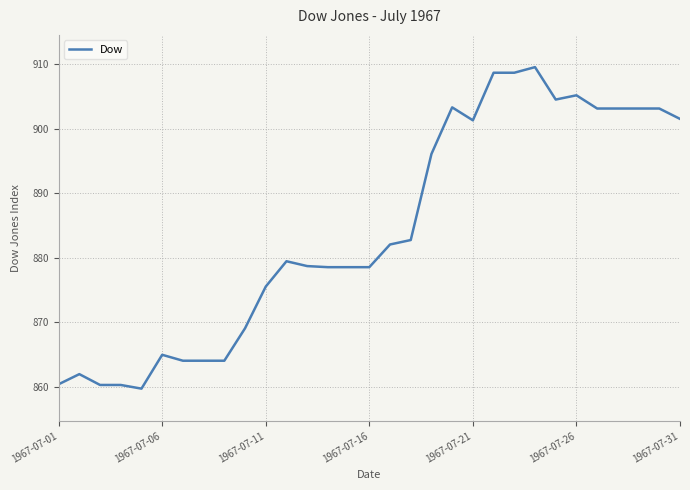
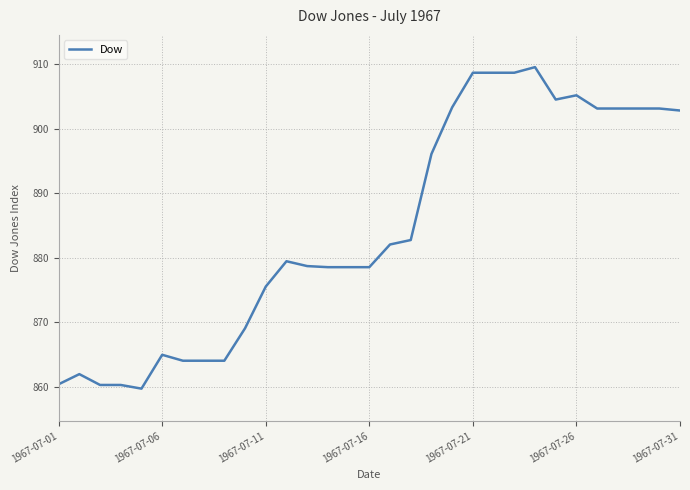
1967-07-21: 901 -> 909
1967-07-31: 902 -> 903
